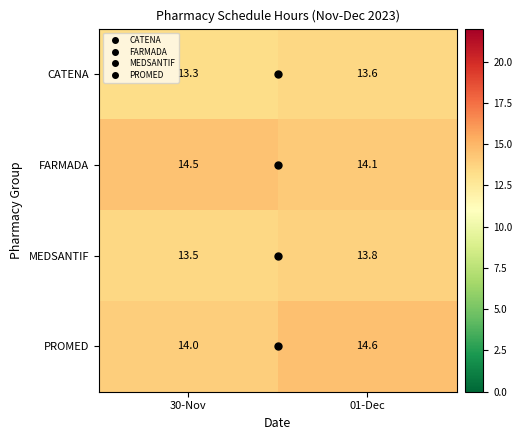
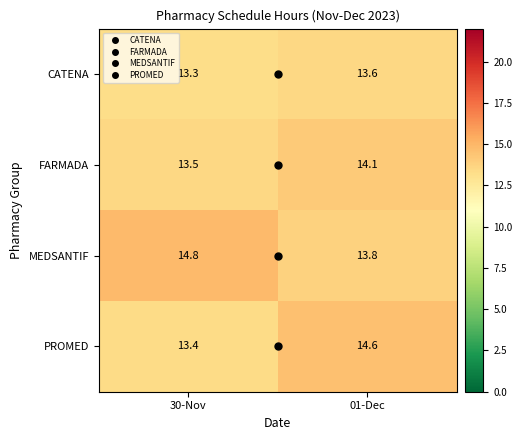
FARMADA, 30-Nov: 14.5 -> 13.5
MEDSANTIF, 30-Nov: 13.5 -> 14.8
PROMED, 30-Nov: 14.0 -> 13.4
